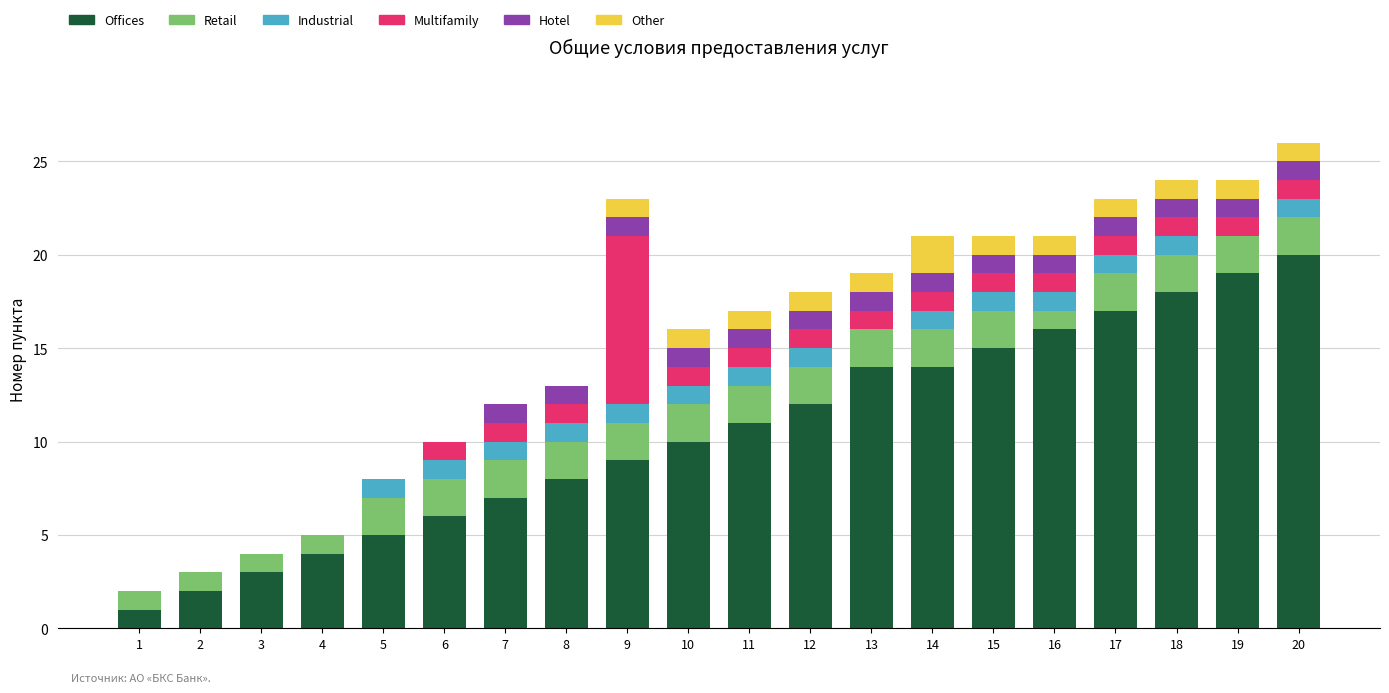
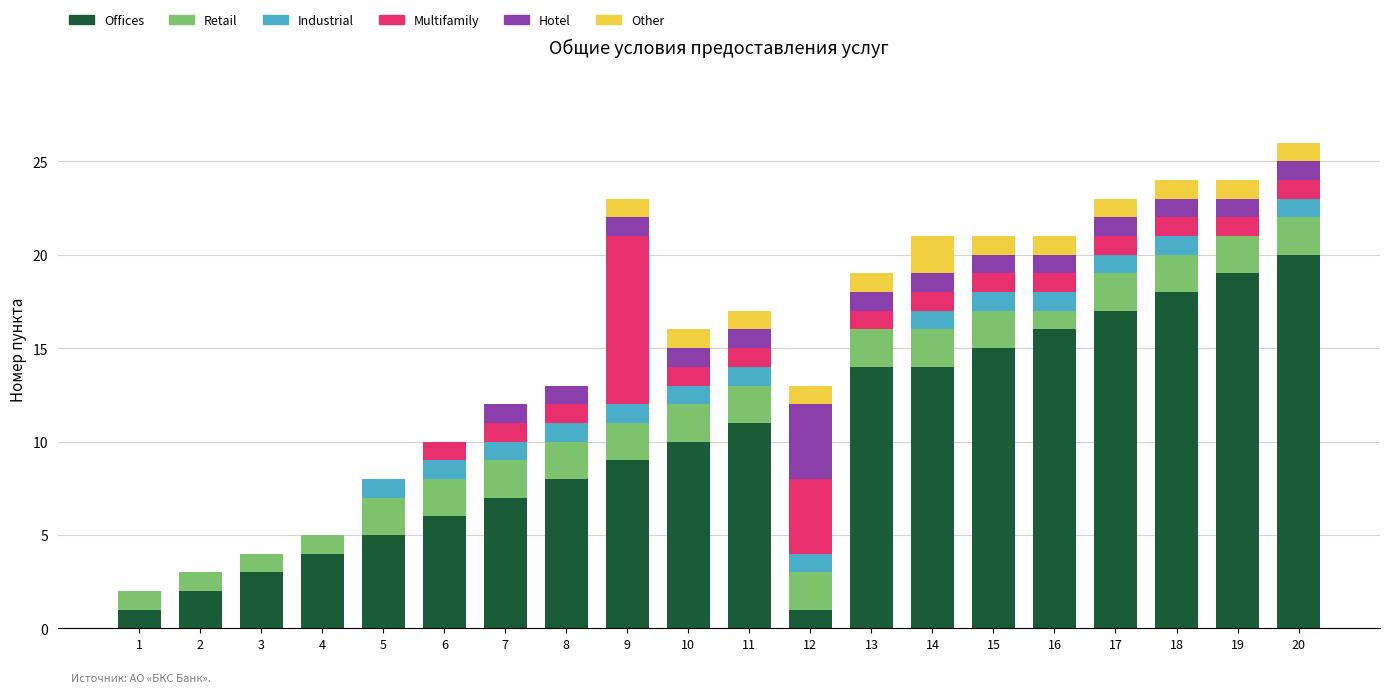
Offices, 12: 12 -> 1
Multifamily, 12: 1 -> 4
Hotel, 12: 1 -> 4
